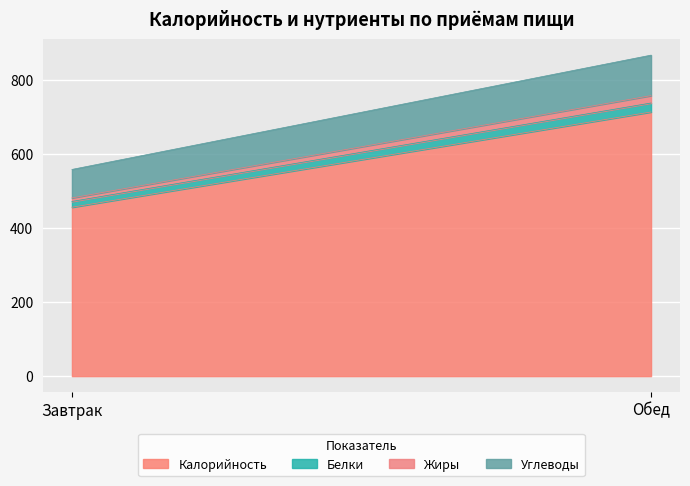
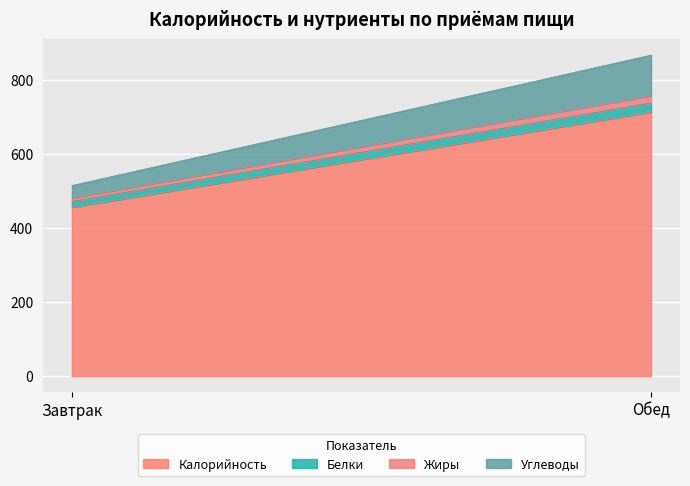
Углеводы, Завтрак: 80 -> 30
